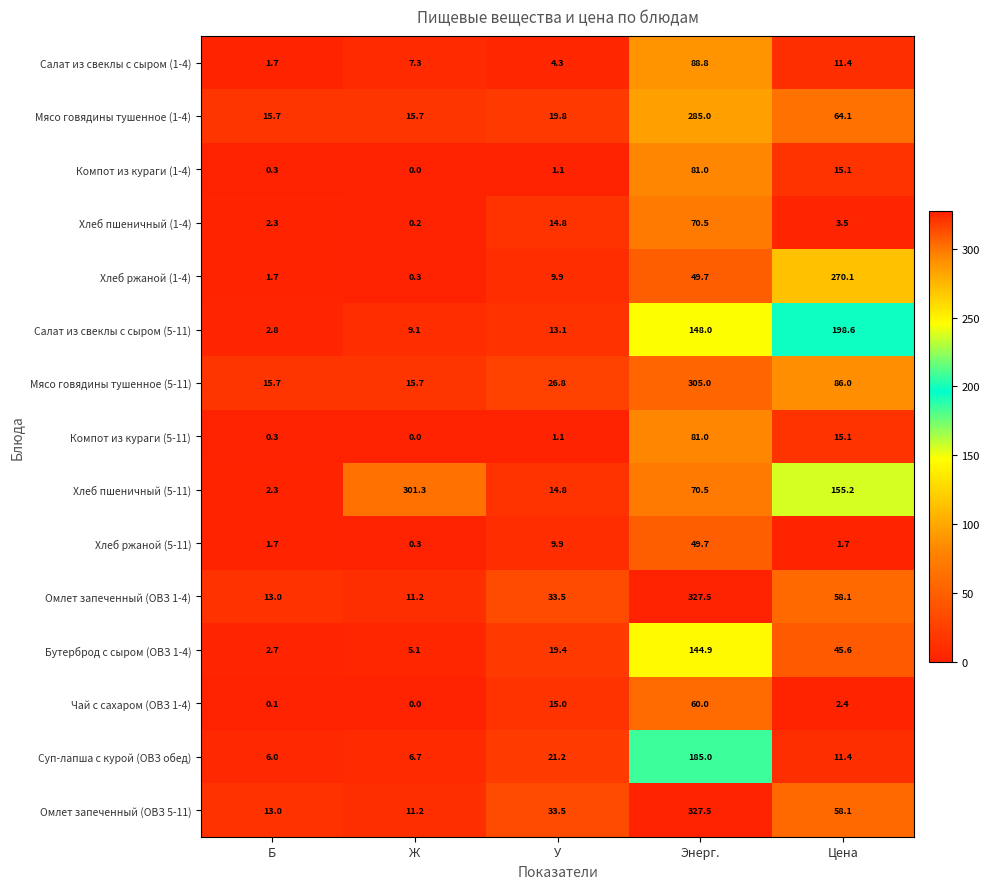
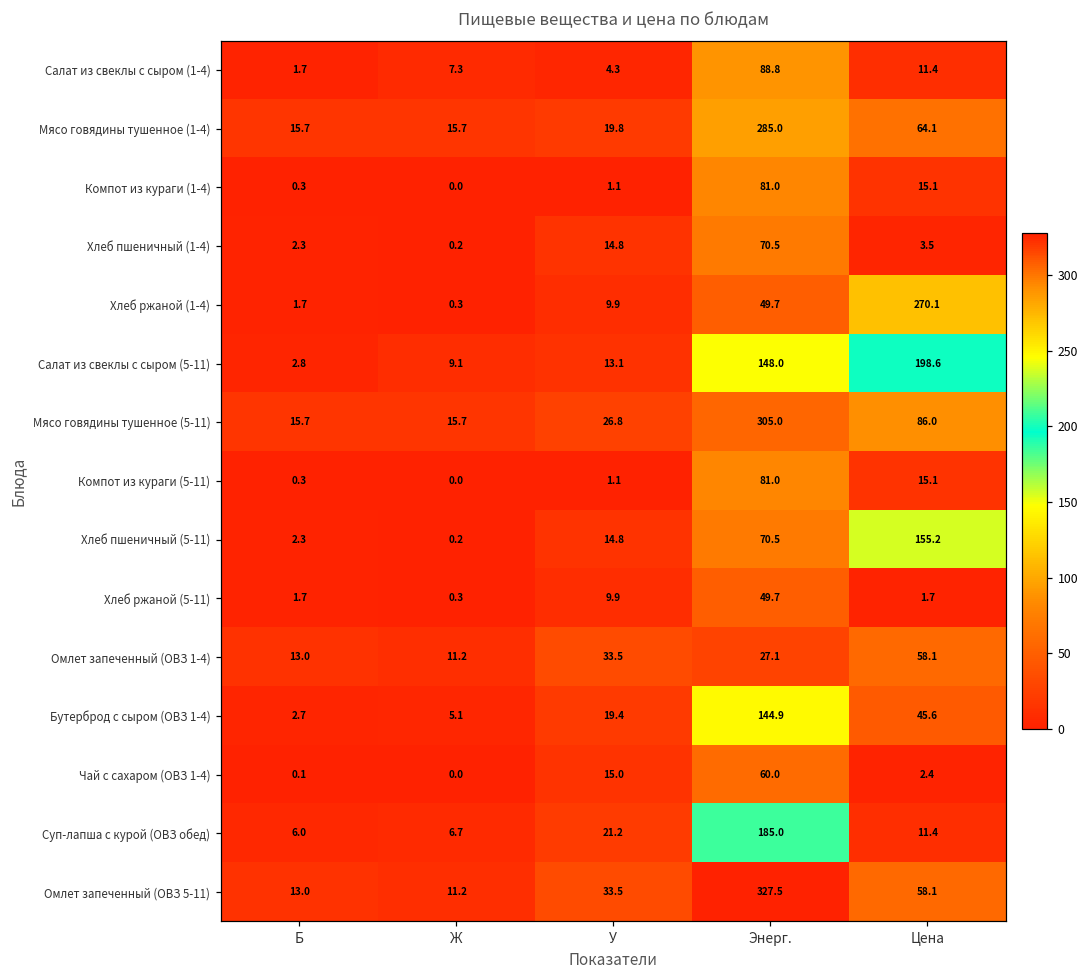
Хлеб пшеничный (5-11), Ж: 301.3 -> 0.2
Омлет запеченный (ОВЗ 1-4), Энерг.: 327.5 -> 27.1
